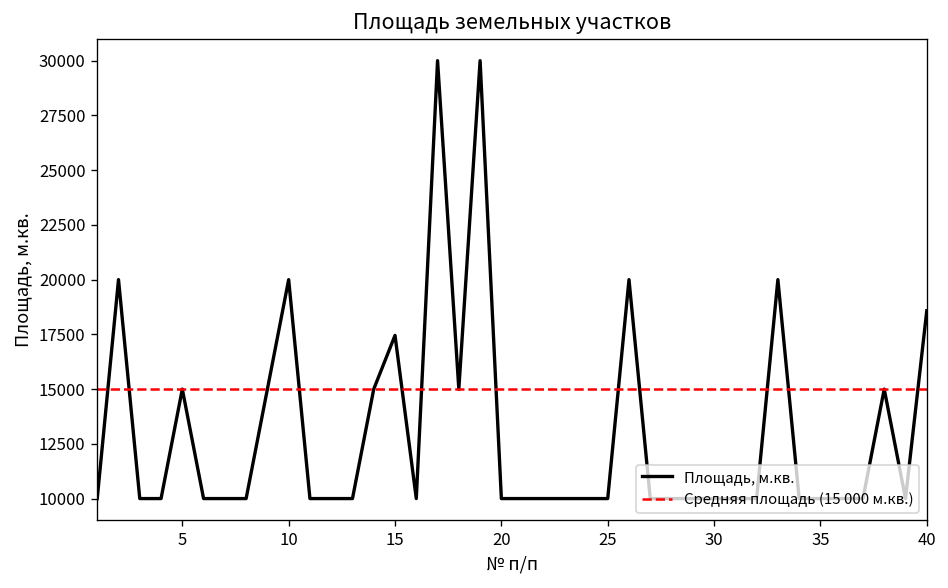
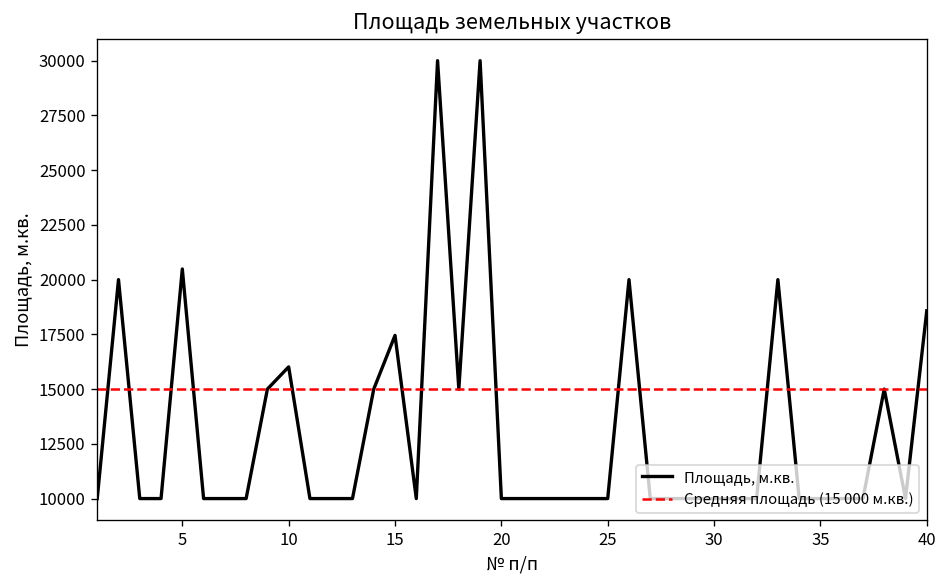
5: 15000 -> 20500
10: 20000 -> 16000
